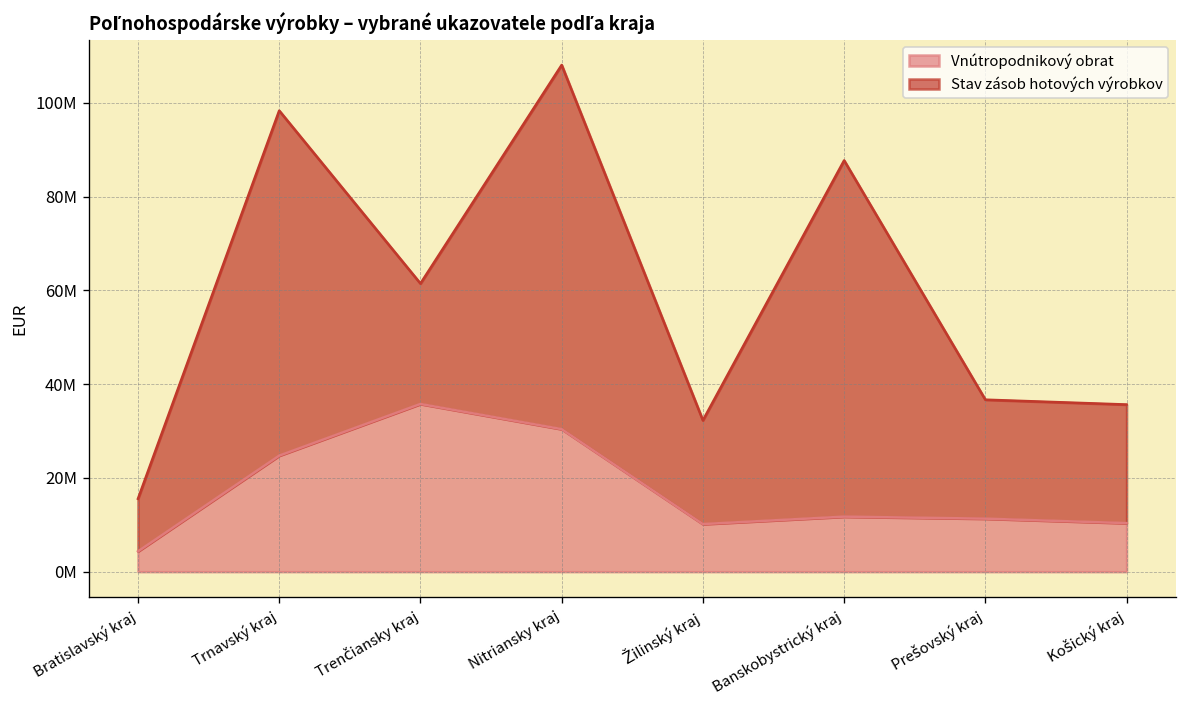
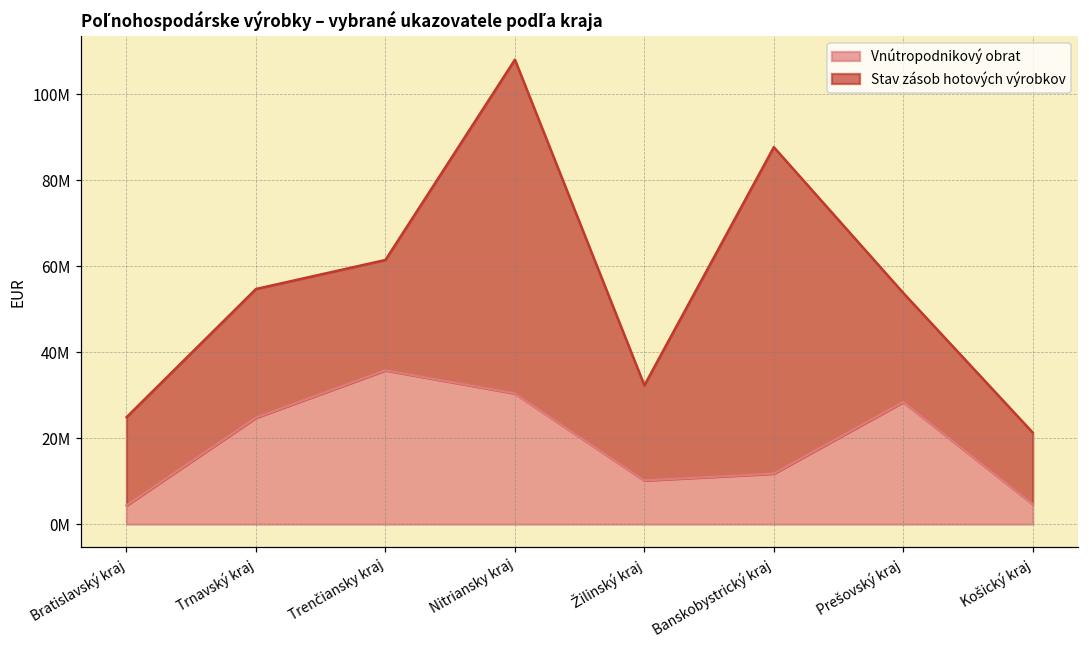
Stav zásob hotových výrobkov, Bratislavský kraj: 11000000 -> 21000000
Stav zásob hotových výrobkov, Trnavský kraj: 74000000 -> 30000000
Vnútropodnikový obrat, Prešovský kraj: 11000000 -> 28000000
Vnútropodnikový obrat, Košický kraj: 10000000 -> 5000000
Stav zásob hotových výrobkov, Košický kraj: 25000000 -> 17000000
